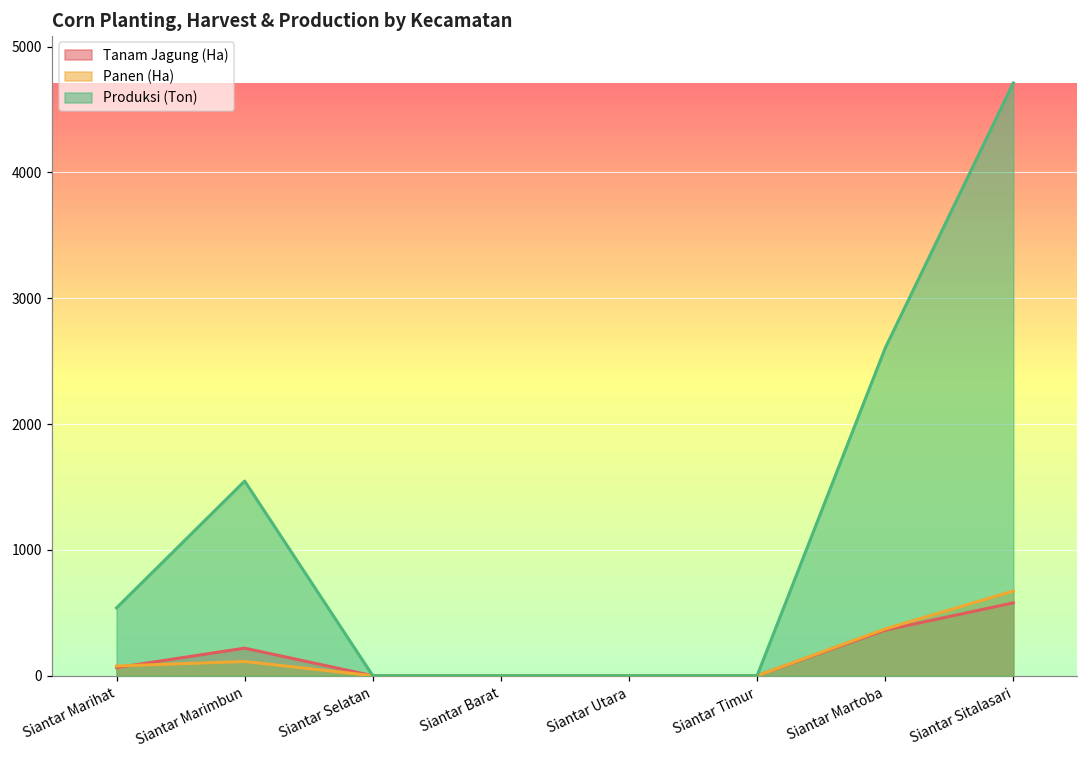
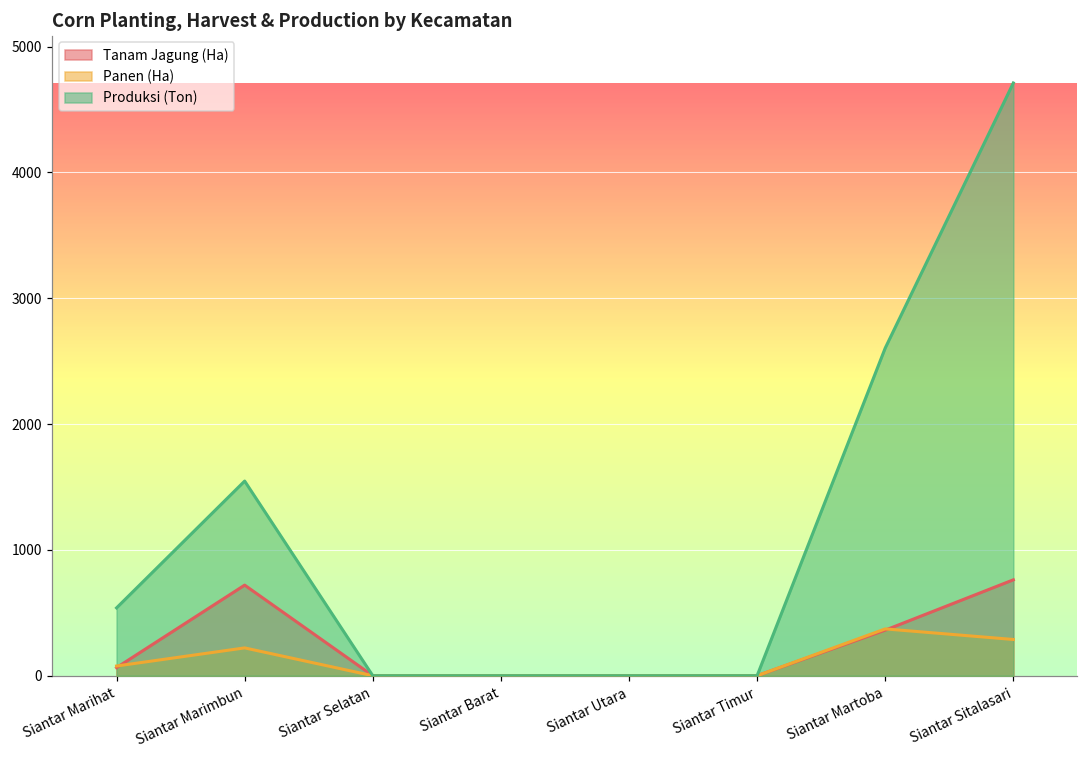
Tanam Jagung (Ha), Siantar Marimbun: 220 -> 720
Panen (Ha), Siantar Marimbun: 110 -> 220
Tanam Jagung (Ha), Siantar Sitalasari: 580 -> 760
Panen (Ha), Siantar Sitalasari: 670 -> 290
